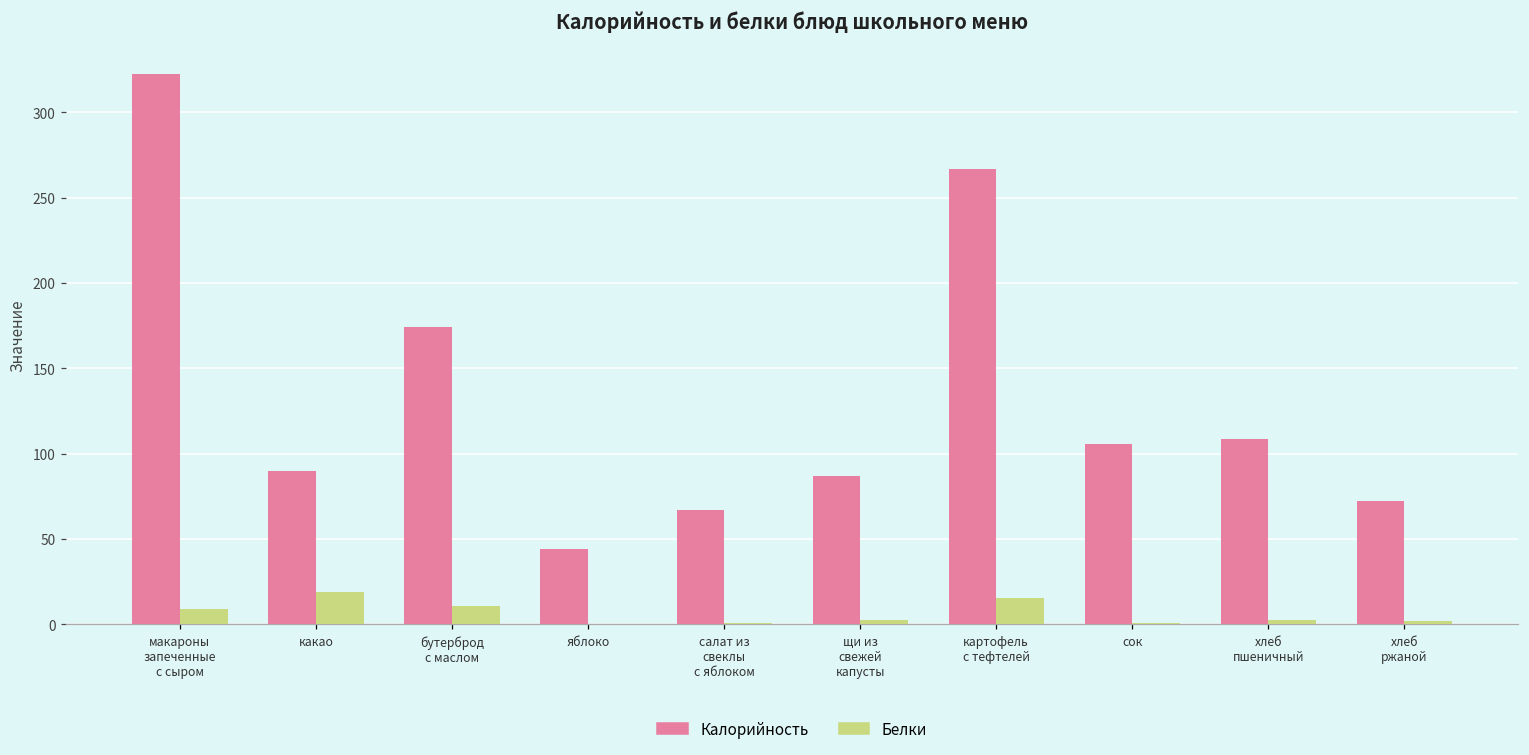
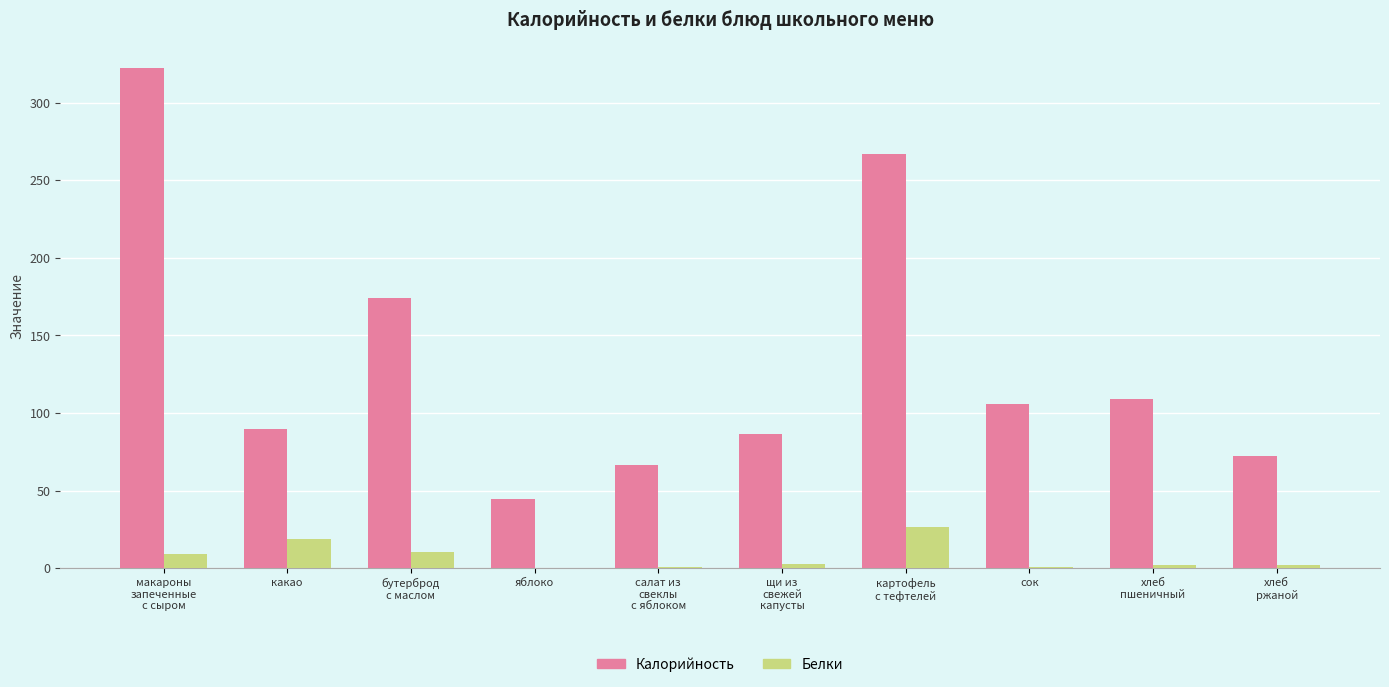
Белки, картофель с тефтелей: 16 -> 27
